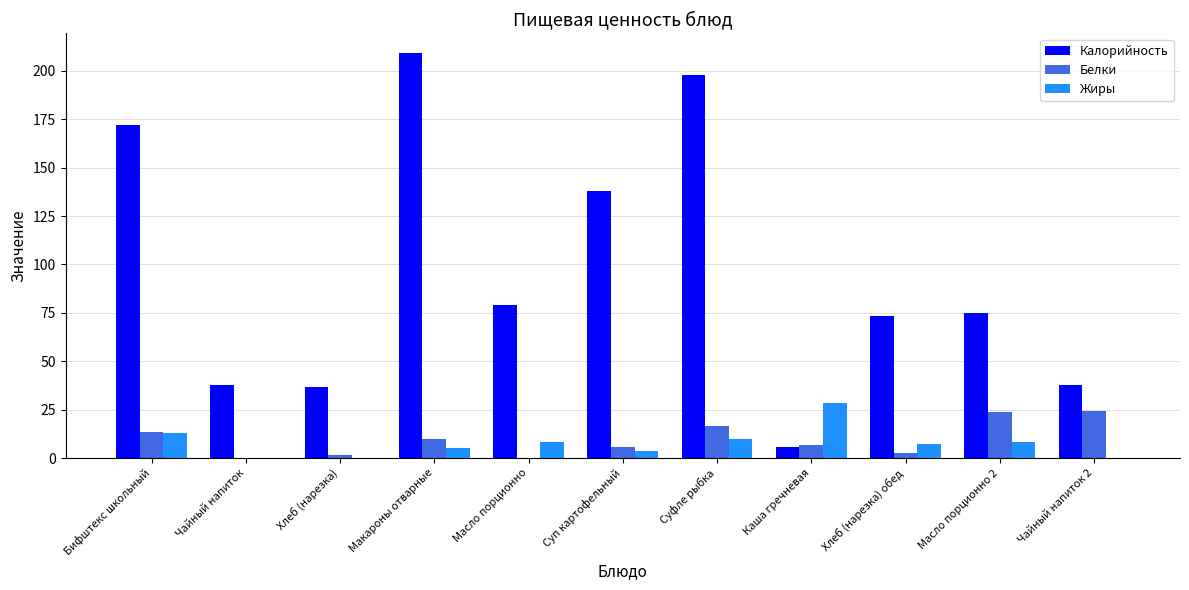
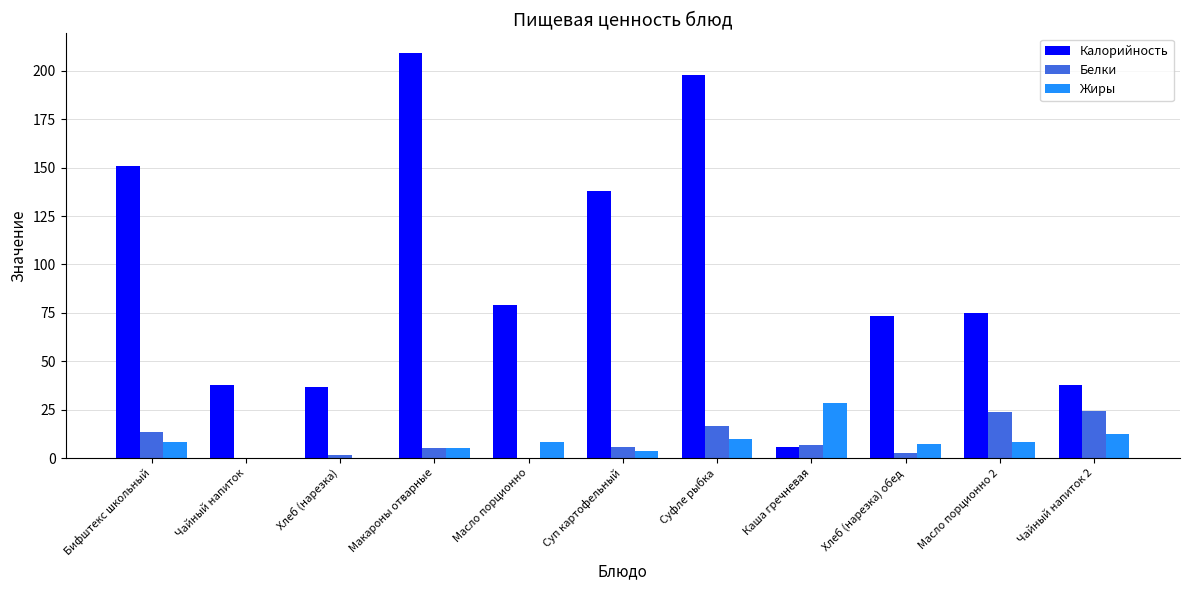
Калорийность, Бифштекс школьный: 172 -> 151
Жиры, Бифштекс школьный: 13 -> 8
Белки, Макароны отварные: 10 -> 5
Жиры, Чайный напиток 2: 0 -> 12
